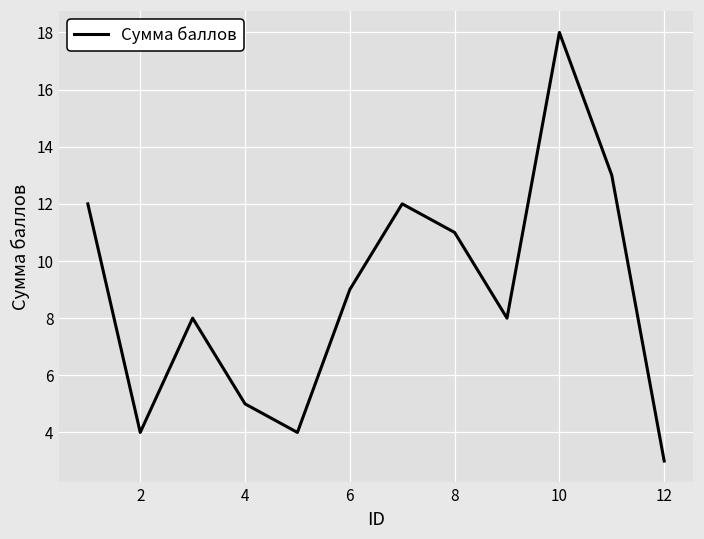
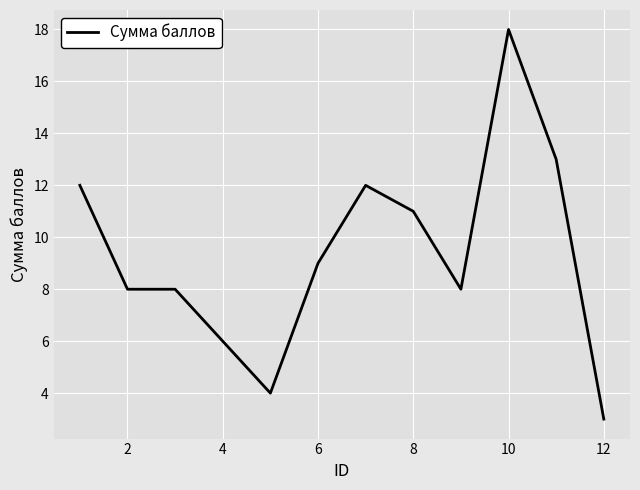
2: 4 -> 8
4: 5 -> 6
